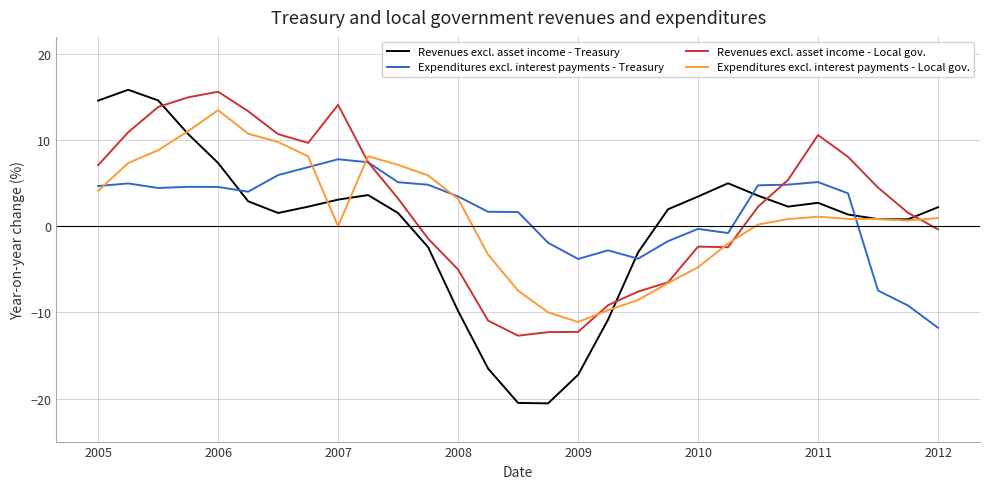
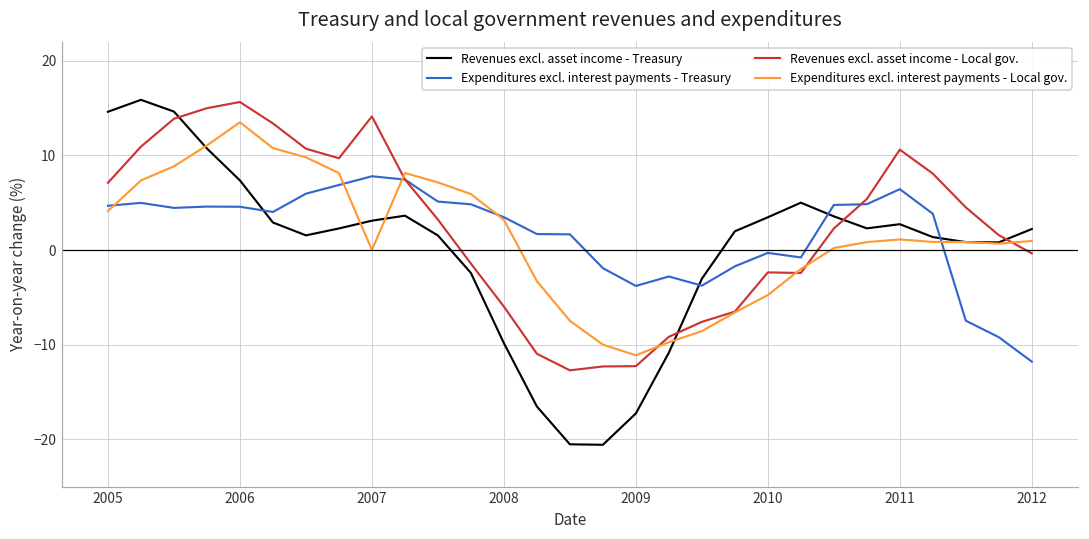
Revenues excl. asset income - Local gov., 2008: -5 -> -6
Expenditures excl. interest payments - Treasury, 2011: 5 -> 6
